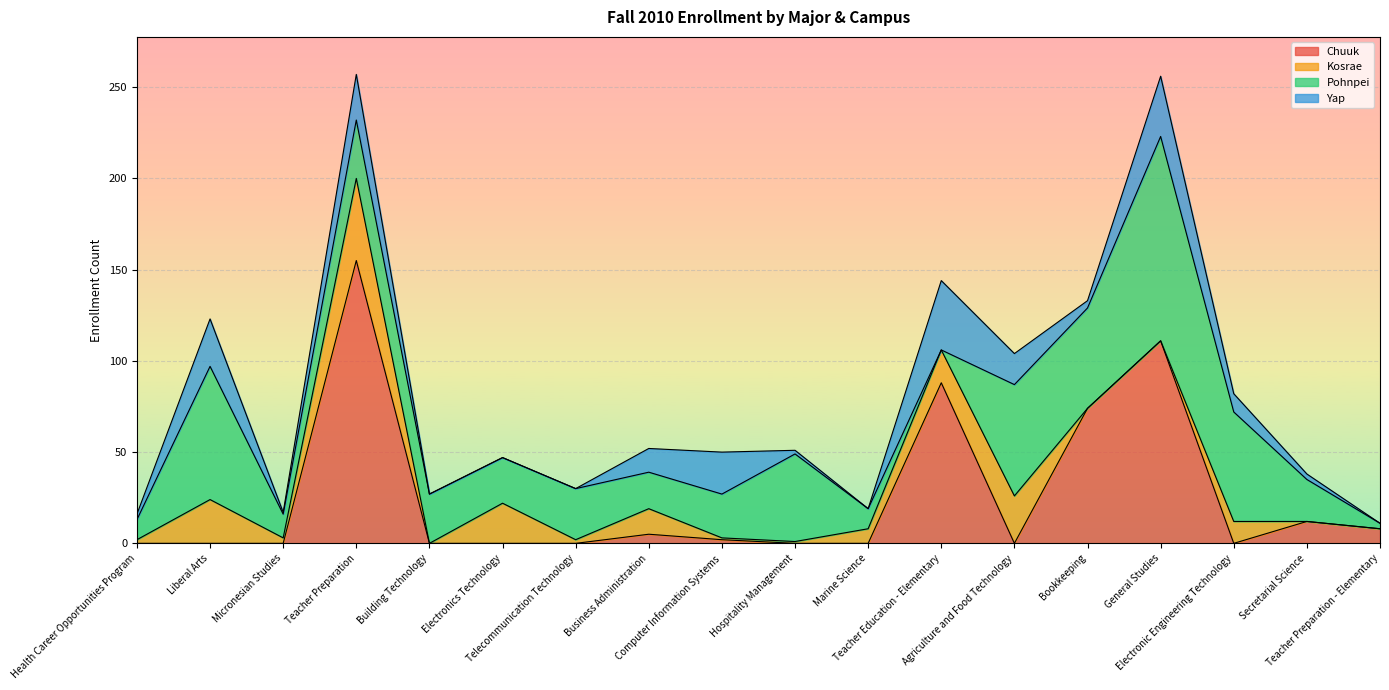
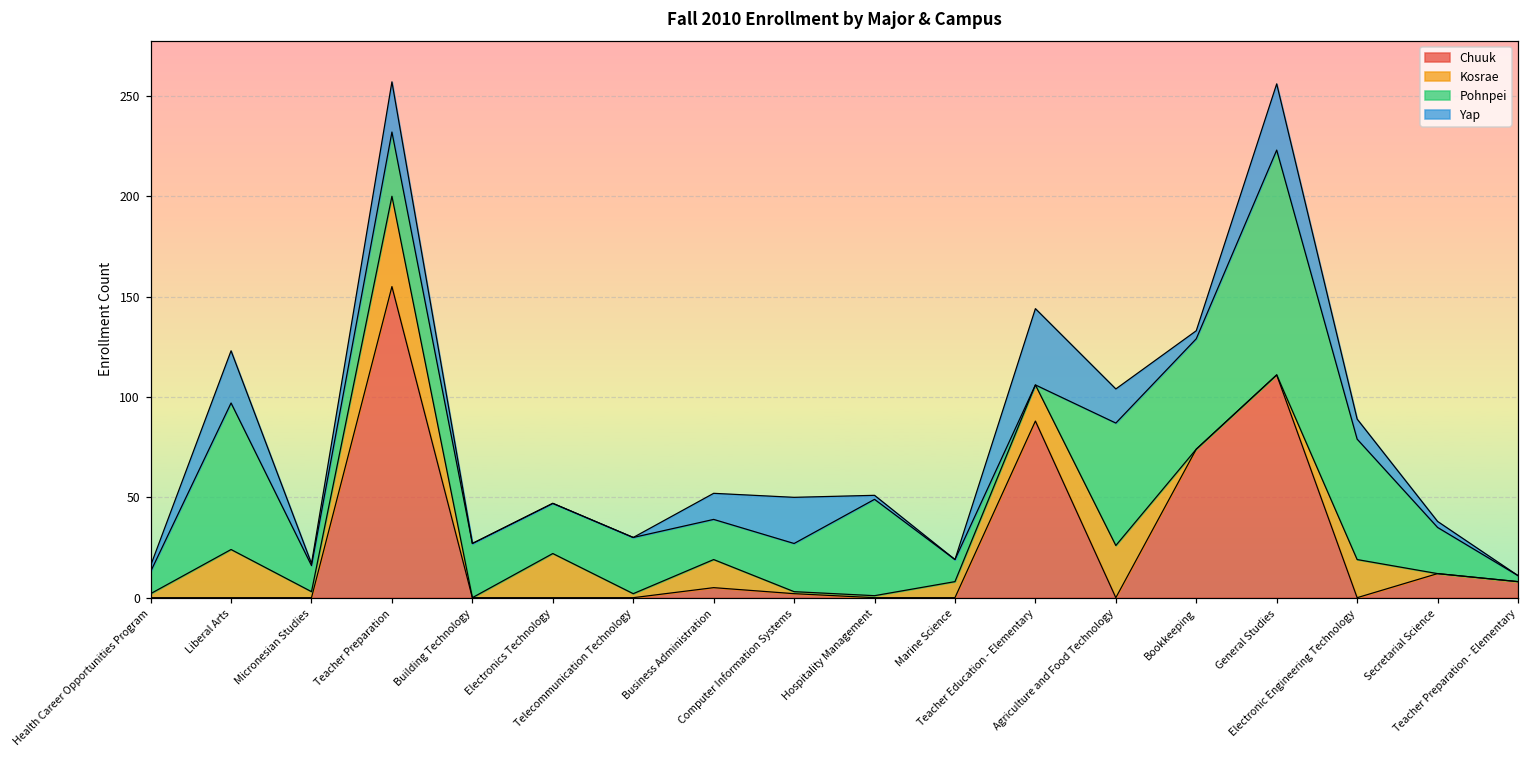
Kosrae, Electronic Engineering Technology: 12 -> 19
